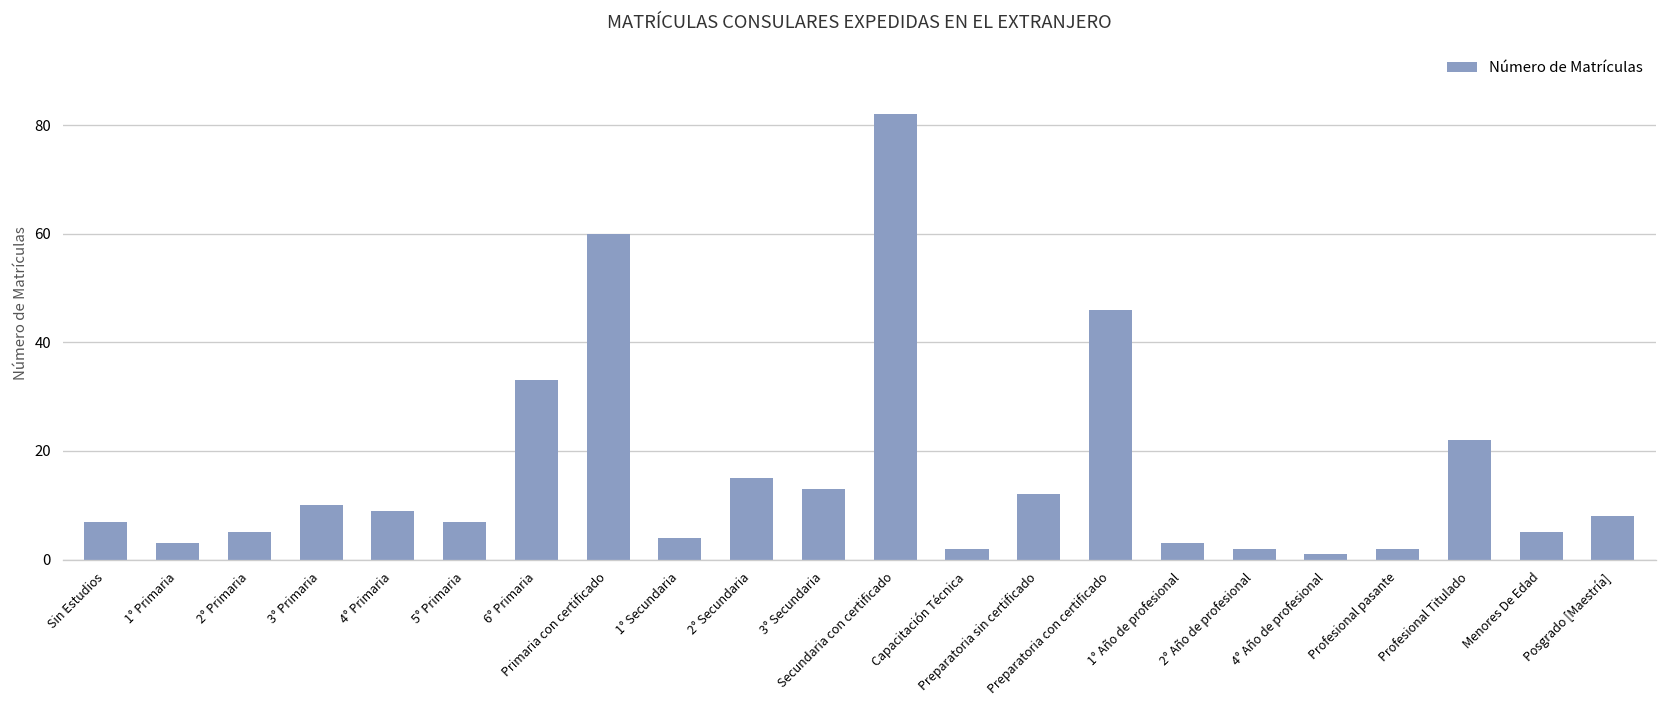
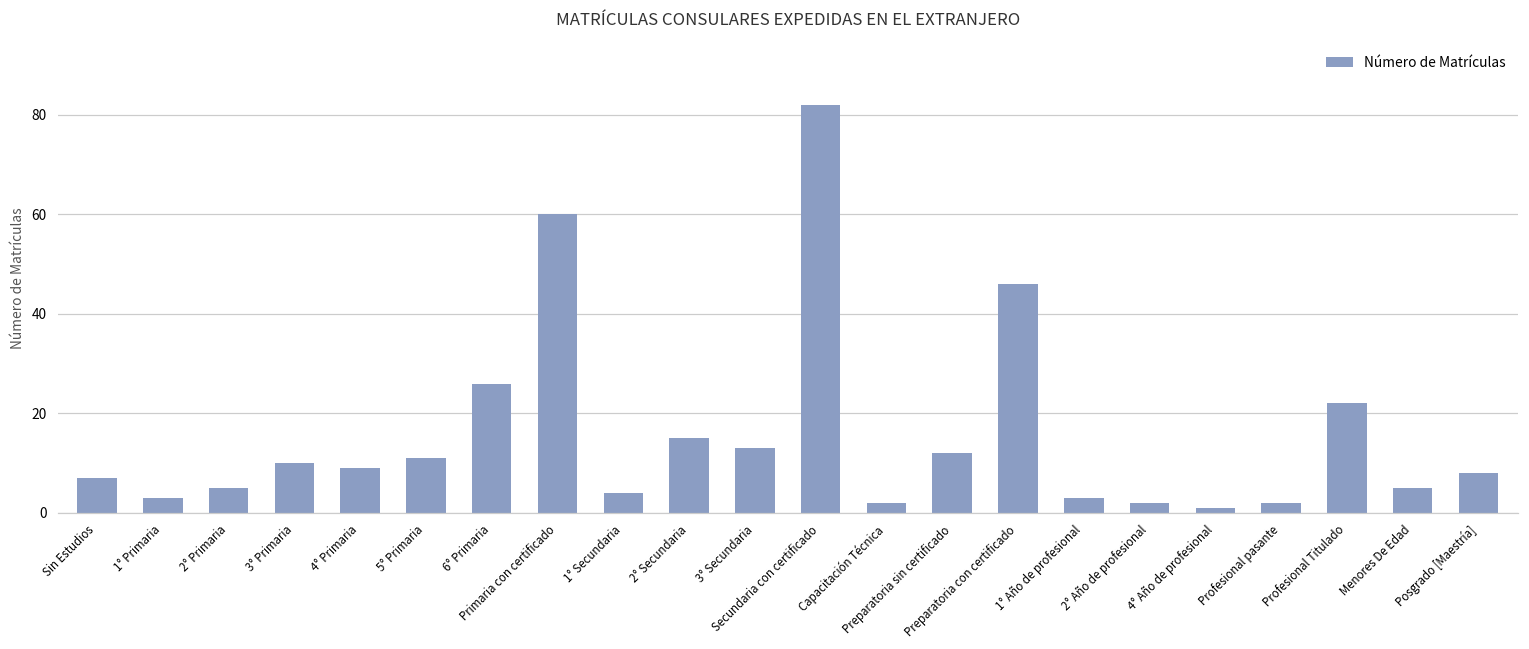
5° Primaria: 7 -> 11
6° Primaria: 33 -> 26
